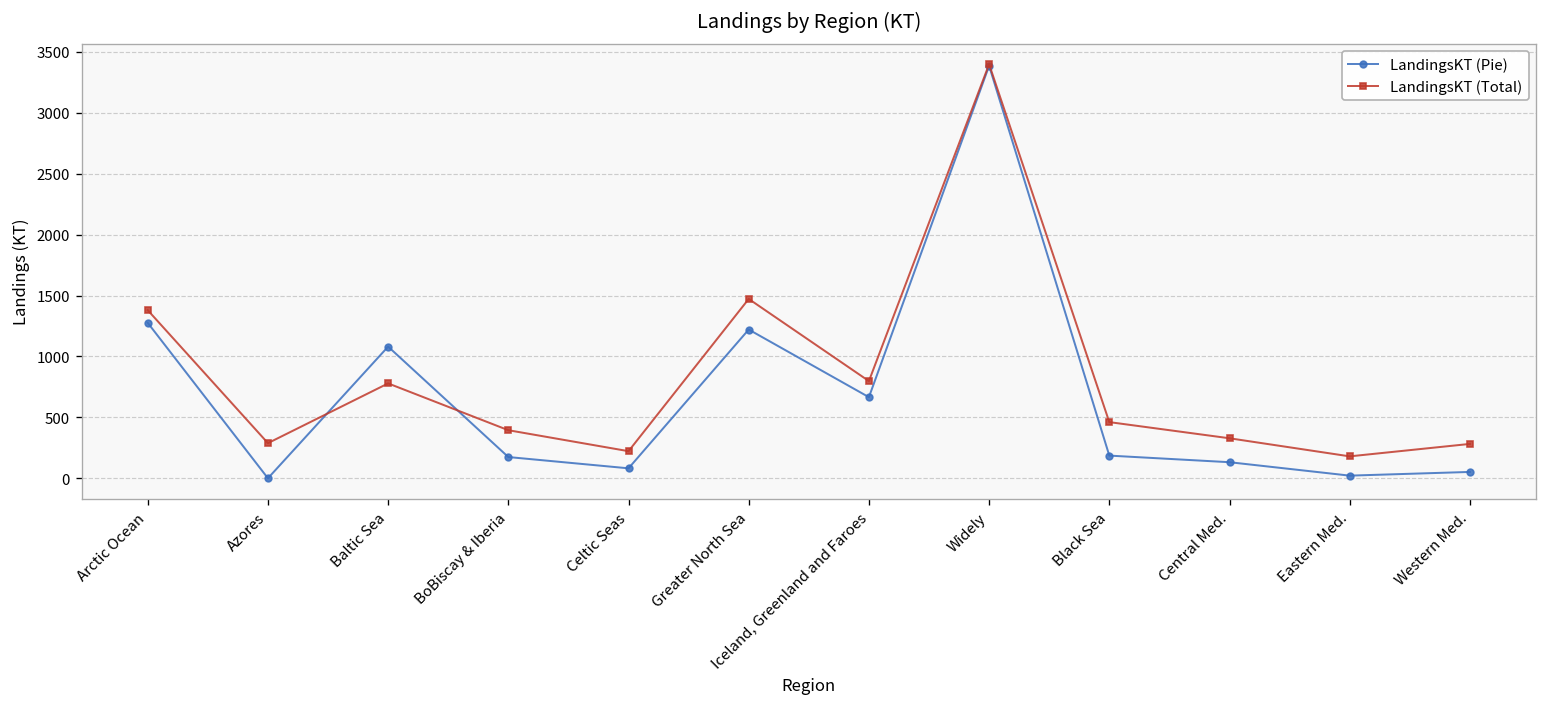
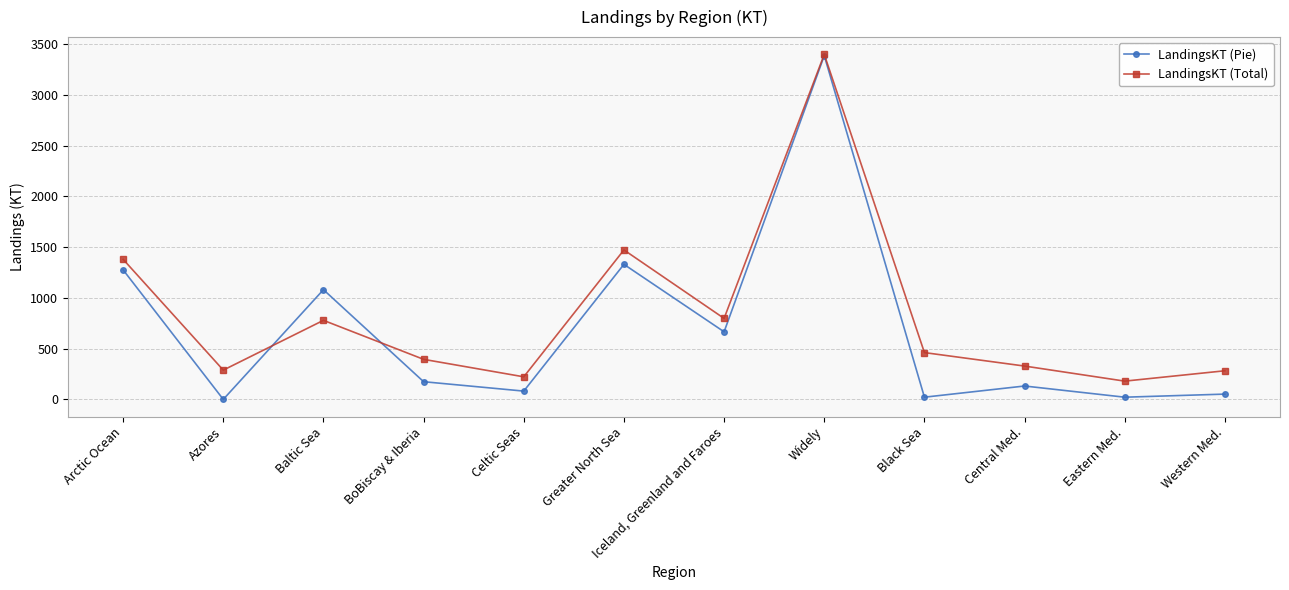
LandingsKT (Pie), Greater North Sea: 1220 -> 1330
LandingsKT (Pie), Black Sea: 190 -> 20
